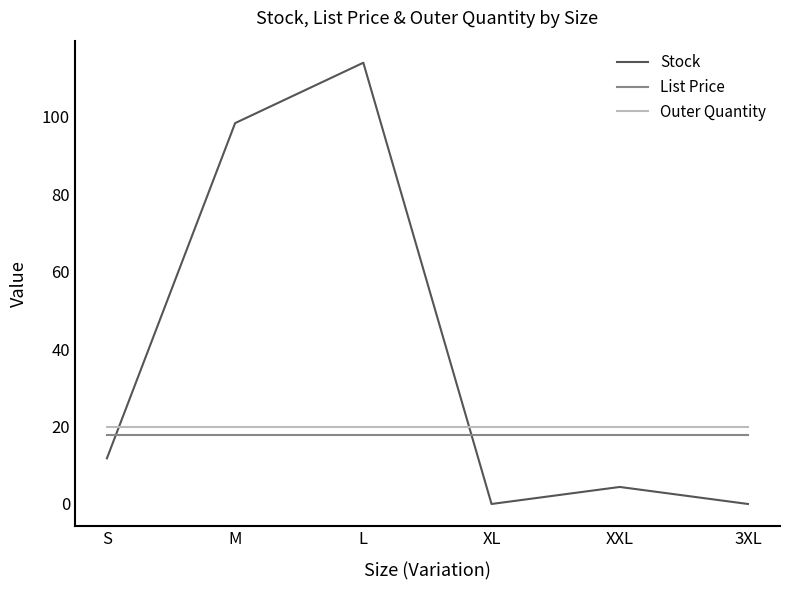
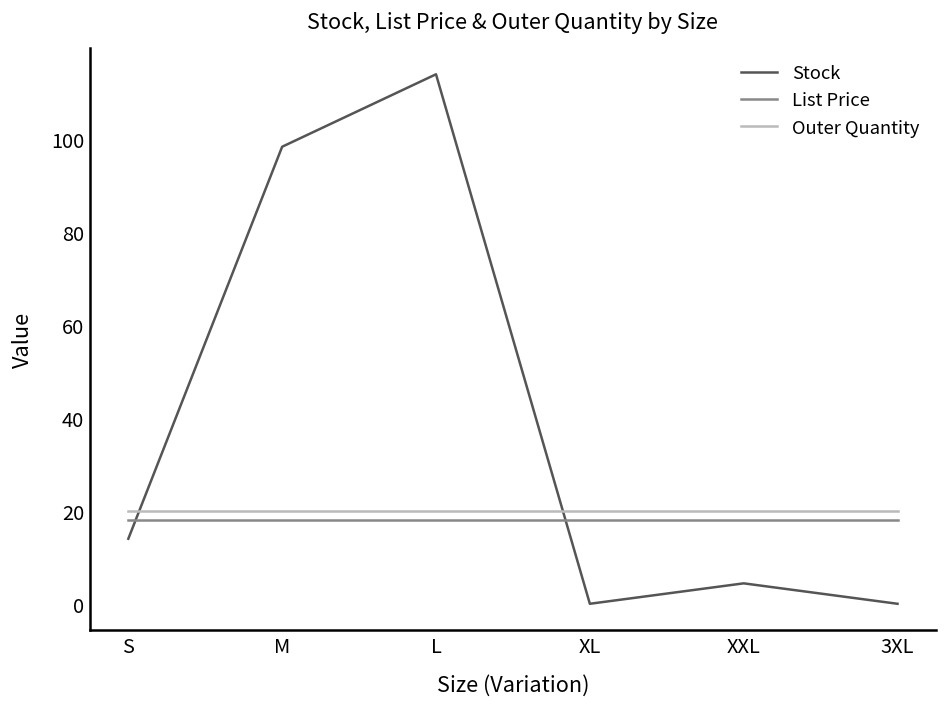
Stock, S: 12 -> 14
